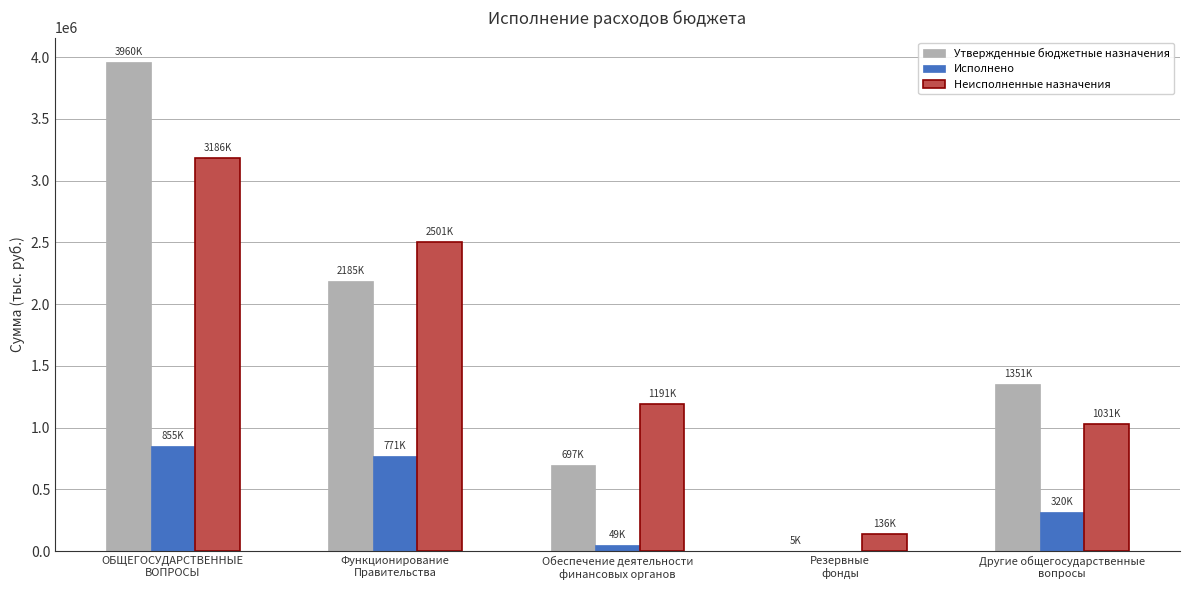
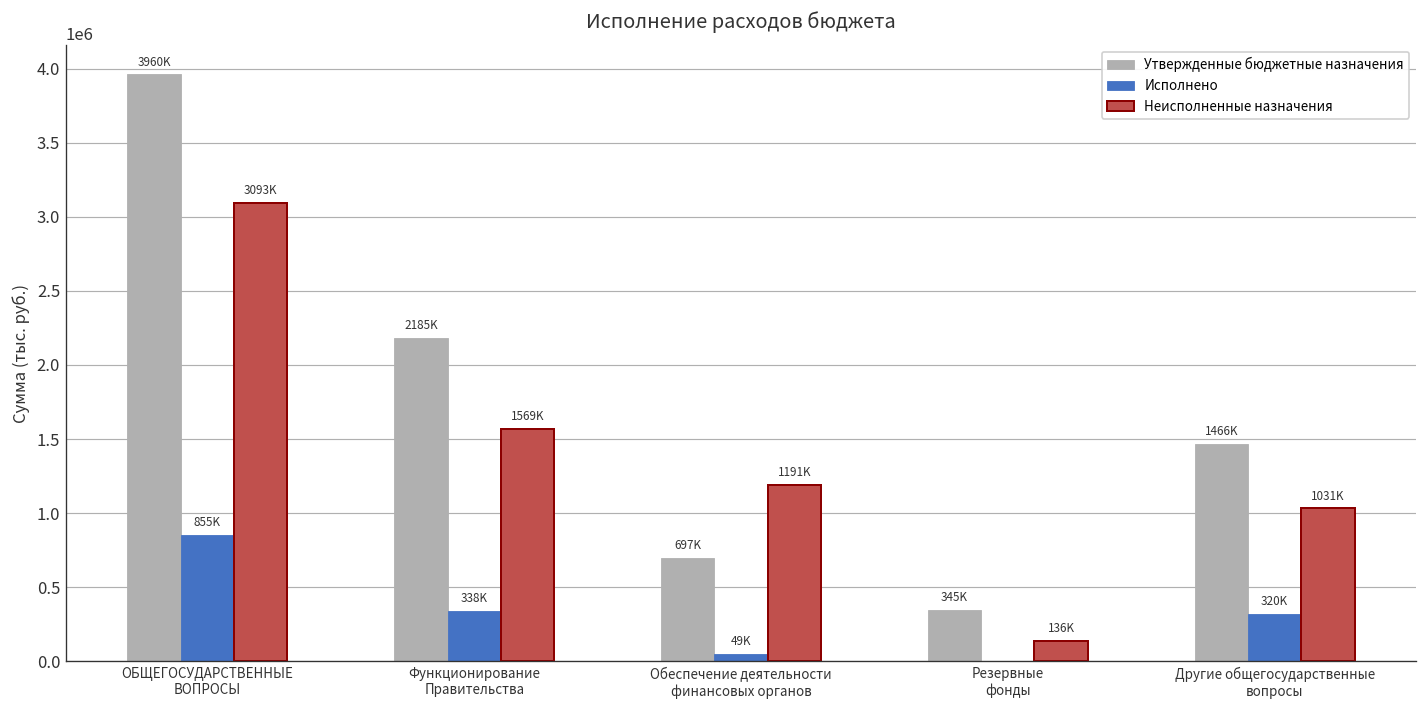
Неисполненные назначения, ОБЩЕГОСУДАРСТВЕННЫЕ ВОПРОСЫ: 3186K -> 3093K
Исполнено, Функционирование Правительства: 771K -> 338K
Неисполненные назначения, Функционирование Правительства: 2501K -> 1569K
Утвержденные бюджетные назначения, Резервные фонды: 5K -> 345K
Утвержденные бюджетные назначения, Другие общегосударственные вопросы: 1351K -> 1466K
